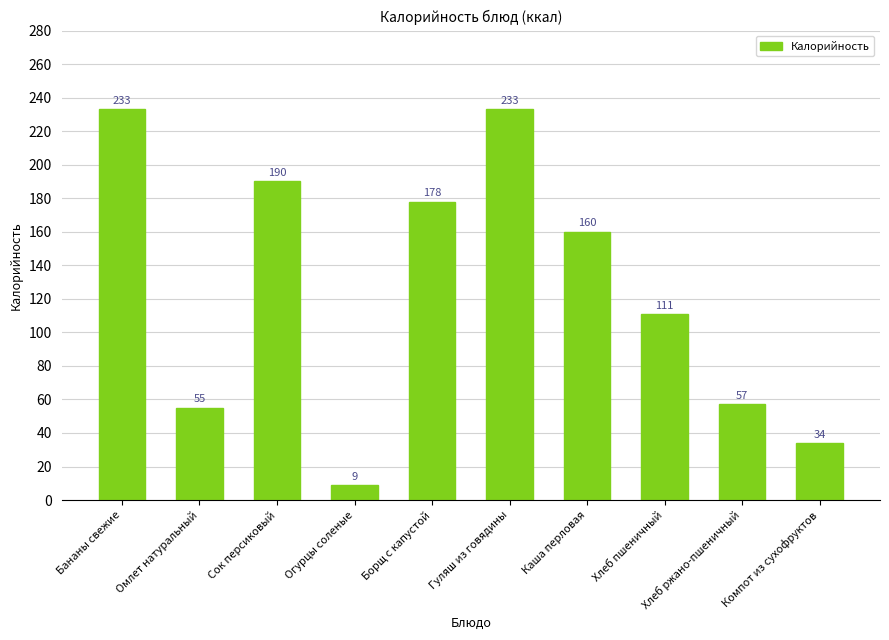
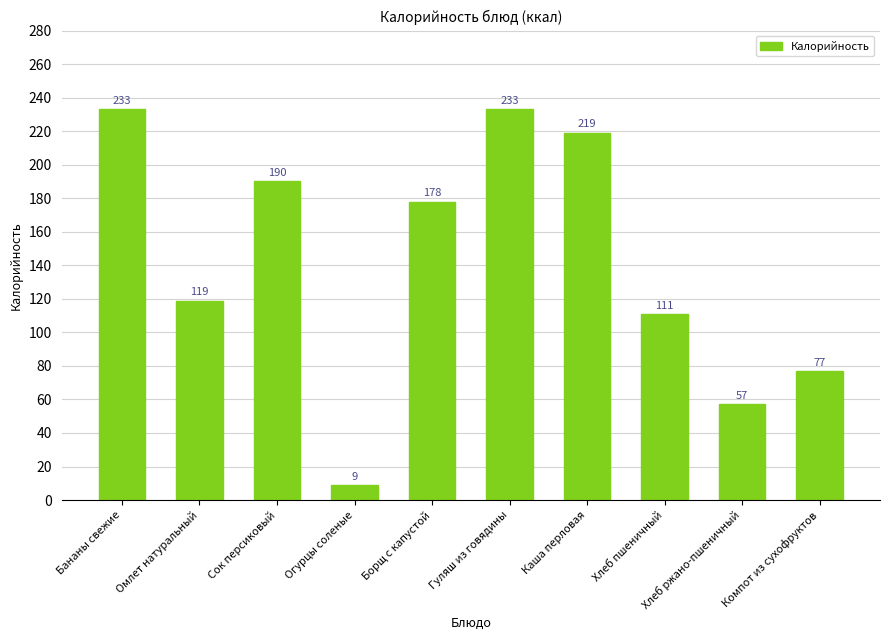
Омлет натуральный: 55 -> 119
Каша перловая: 160 -> 219
Компот из сухофруктов: 34 -> 77
